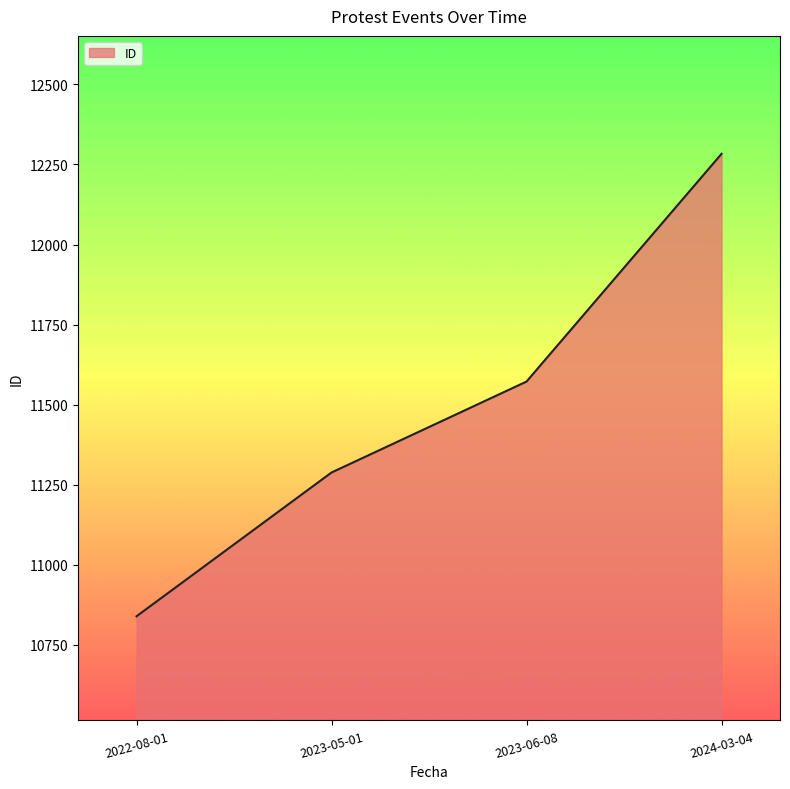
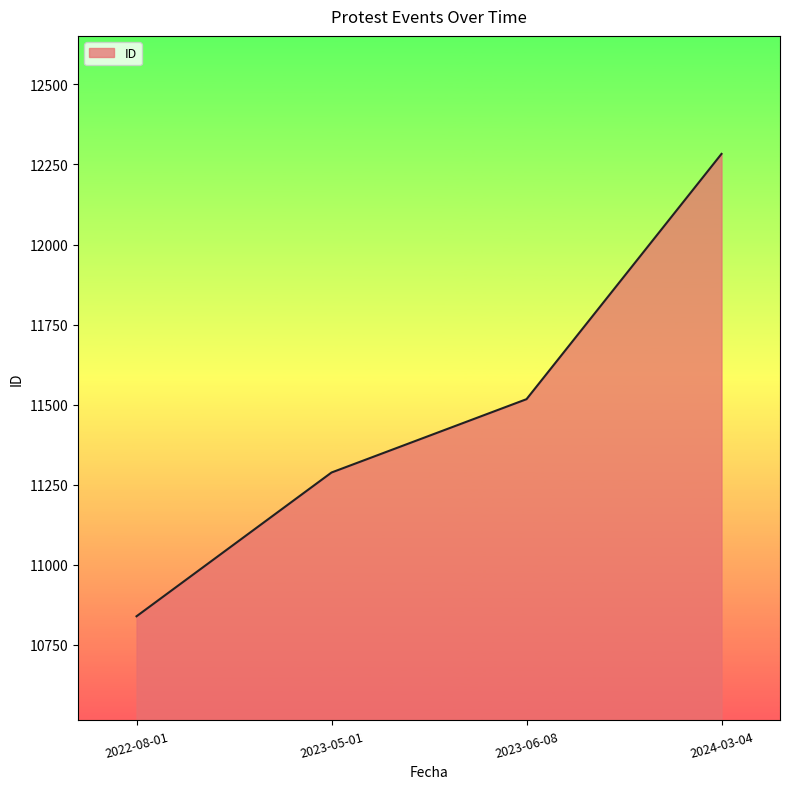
2023-06-08: 11570 -> 11520
